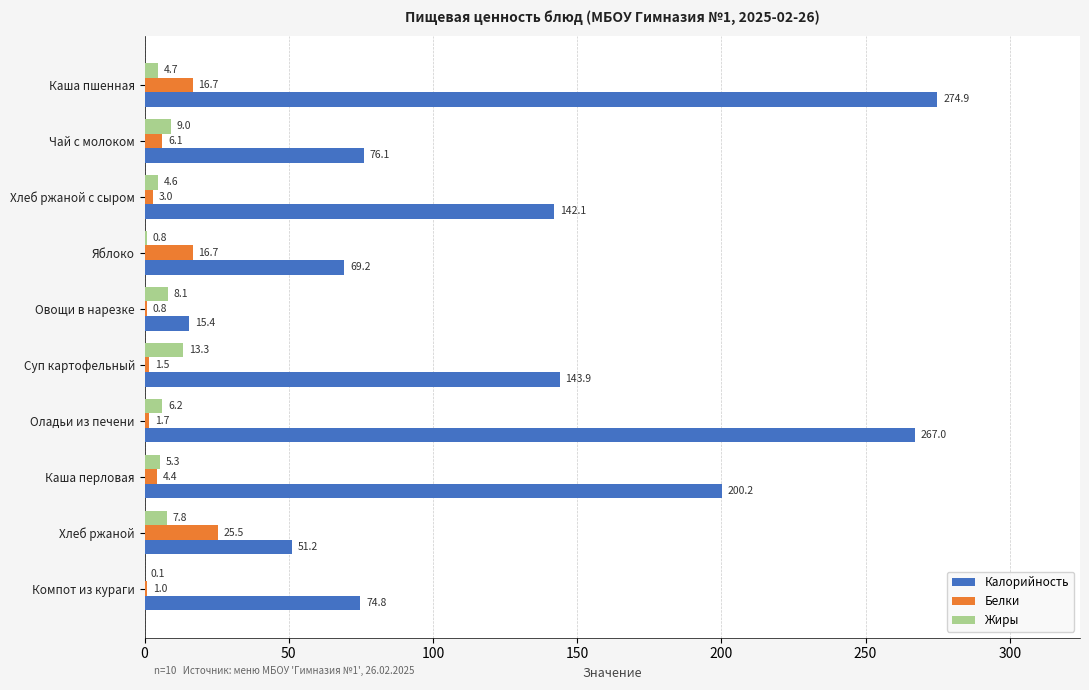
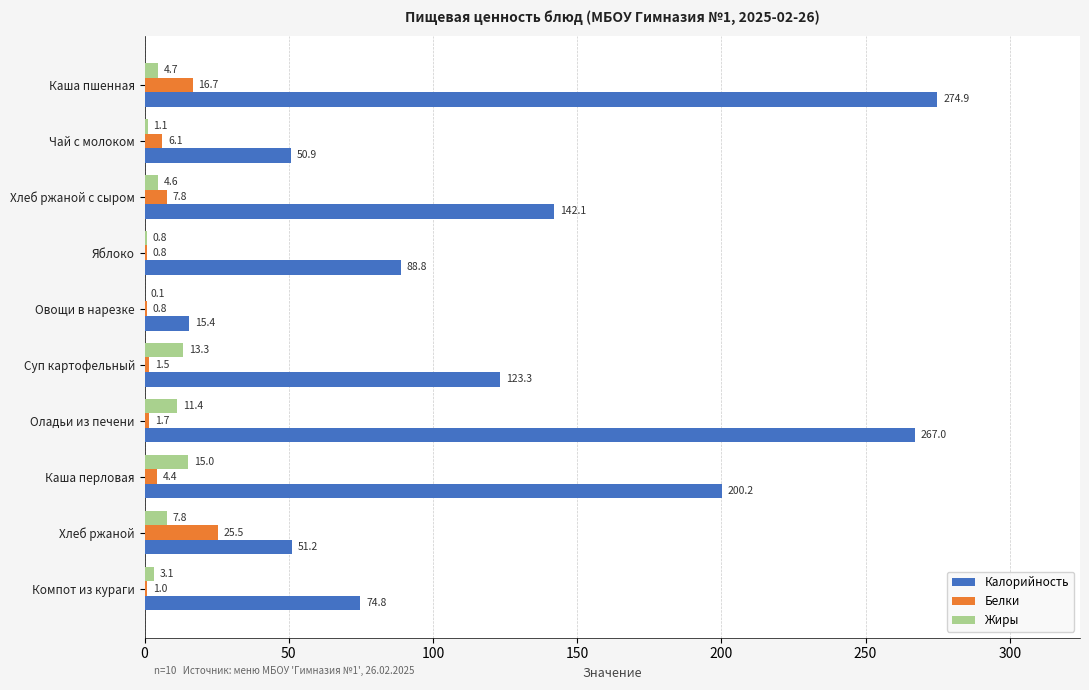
Жиры, Чай с молоком: 9.0 -> 1.1
Калорийность, Чай с молоком: 76.1 -> 50.9
Белки, Хлеб ржаной с сыром: 3.0 -> 7.8
Белки, Яблоко: 16.7 -> 0.8
Калорийность, Яблоко: 69.2 -> 88.8
Жиры, Овощи в нарезке: 8.1 -> 0.1
Калорийность, Суп картофельный: 143.9 -> 123.3
Жиры, Оладьи из печени: 6.2 -> 11.4
Жиры, Каша перловая: 5.3 -> 15.0
Жиры, Компот из кураги: 0.1 -> 3.1
